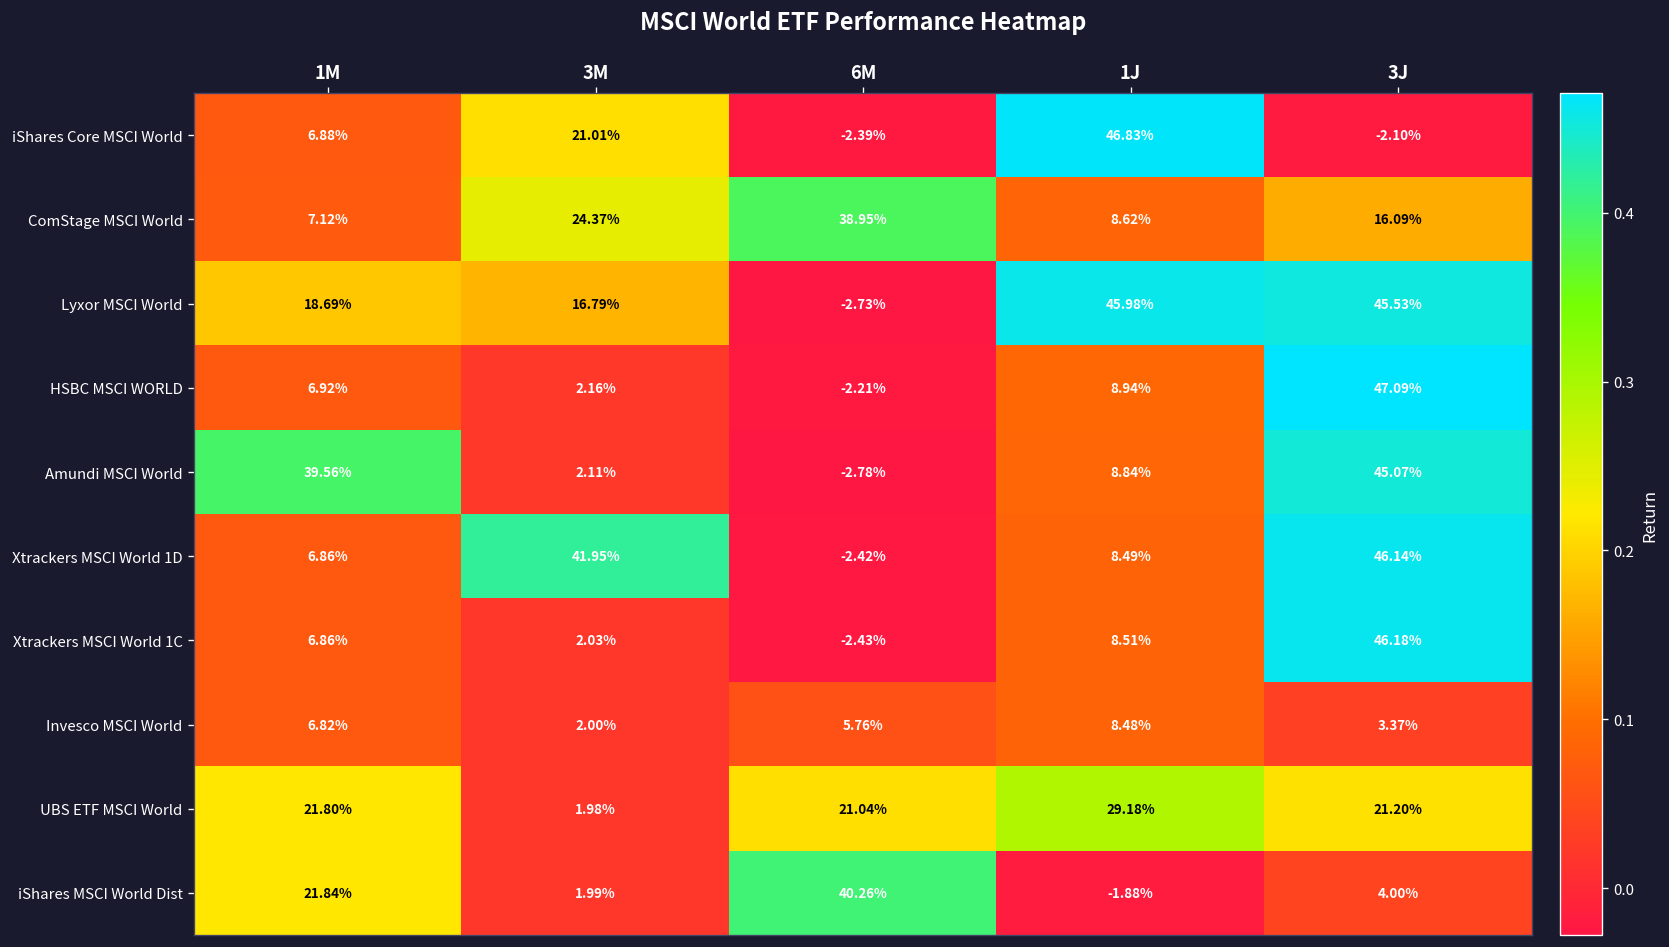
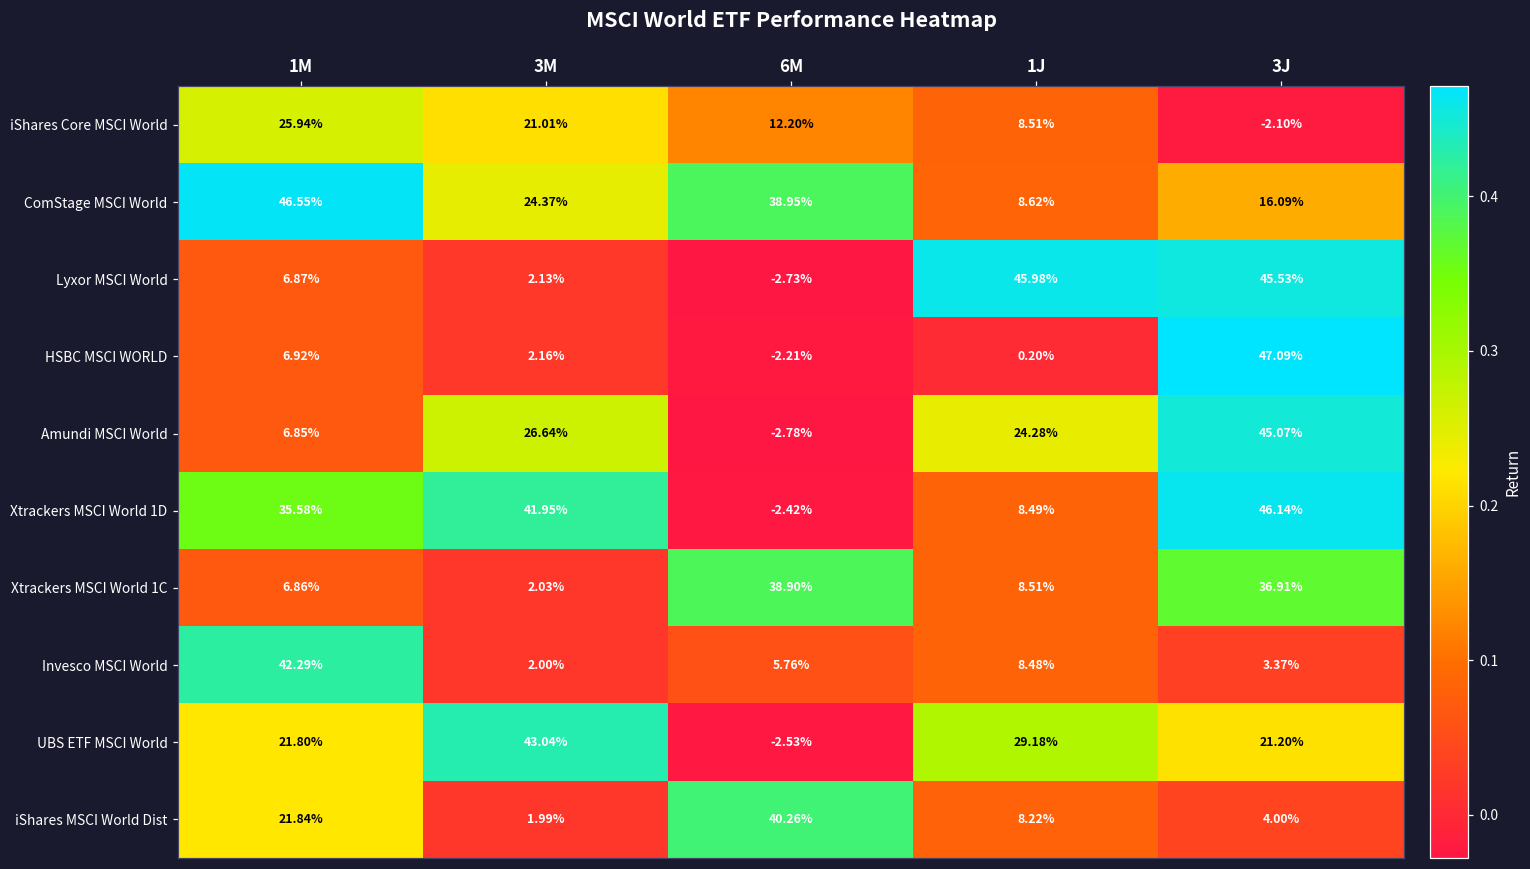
iShares Core MSCI World, 1M: 6.88% -> 25.94%
iShares Core MSCI World, 6M: -2.39% -> 12.20%
iShares Core MSCI World, 1J: 46.83% -> 8.51%
ComStage MSCI World, 1M: 7.12% -> 46.55%
Lyxor MSCI World, 1M: 18.69% -> 6.87%
Lyxor MSCI World, 3M: 16.79% -> 2.13%
HSBC MSCI WORLD, 1J: 8.94% -> 0.20%
Amundi MSCI World, 1M: 39.56% -> 6.85%
Amundi MSCI World, 3M: 2.11% -> 26.64%
Amundi MSCI World, 1J: 8.84% -> 24.28%
Xtrackers MSCI World 1D, 1M: 6.86% -> 35.58%
Xtrackers MSCI World 1C, 6M: -2.43% -> 38.90%
Xtrackers MSCI World 1C, 3J: 46.18% -> 36.91%
Invesco MSCI World, 1M: 6.82% -> 42.29%
UBS ETF MSCI World, 3M: 1.98% -> 43.04%
UBS ETF MSCI World, 6M: 21.04% -> -2.53%
iShares MSCI World Dist, 1J: -1.88% -> 8.22%
